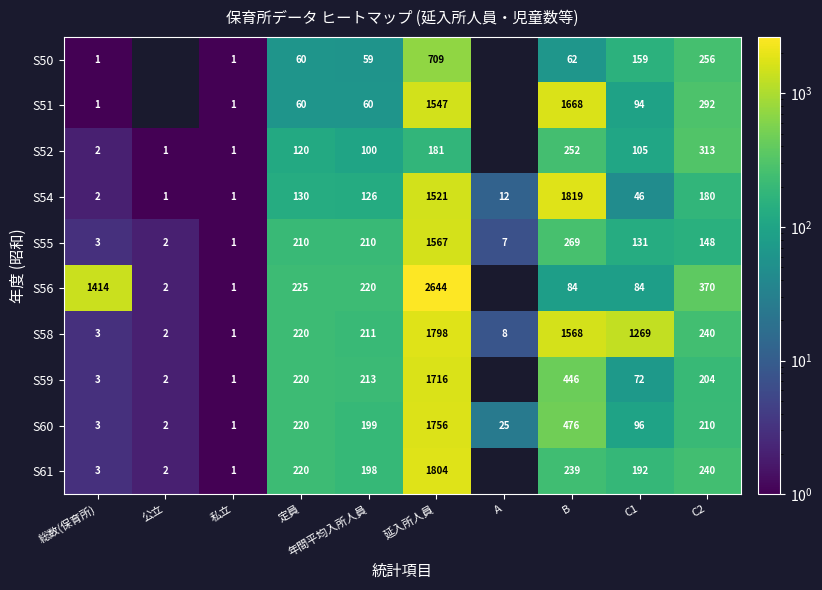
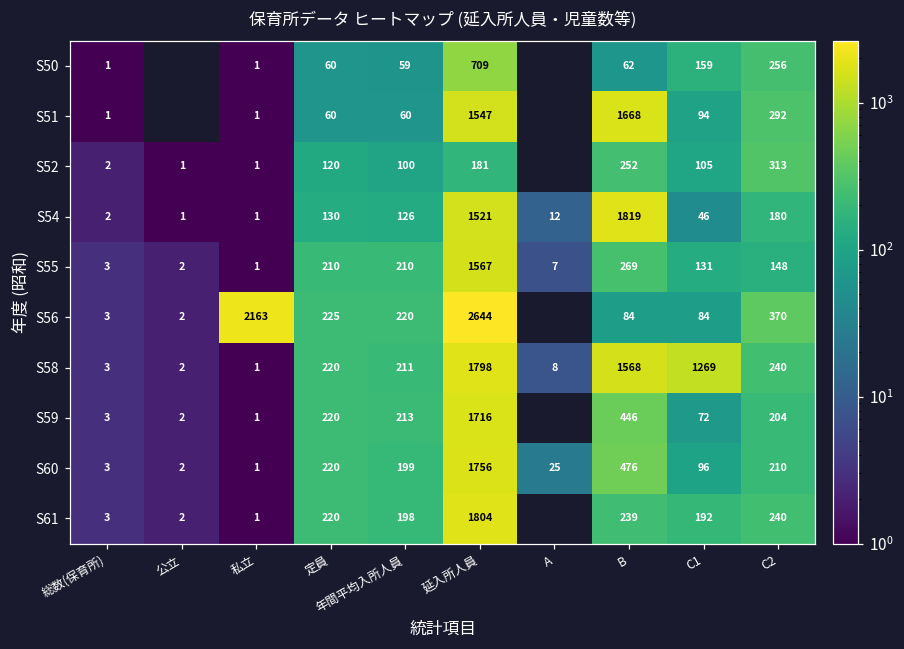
S56, 総数(保育所): 1414 -> 3
S56, 私立: 1 -> 2163
